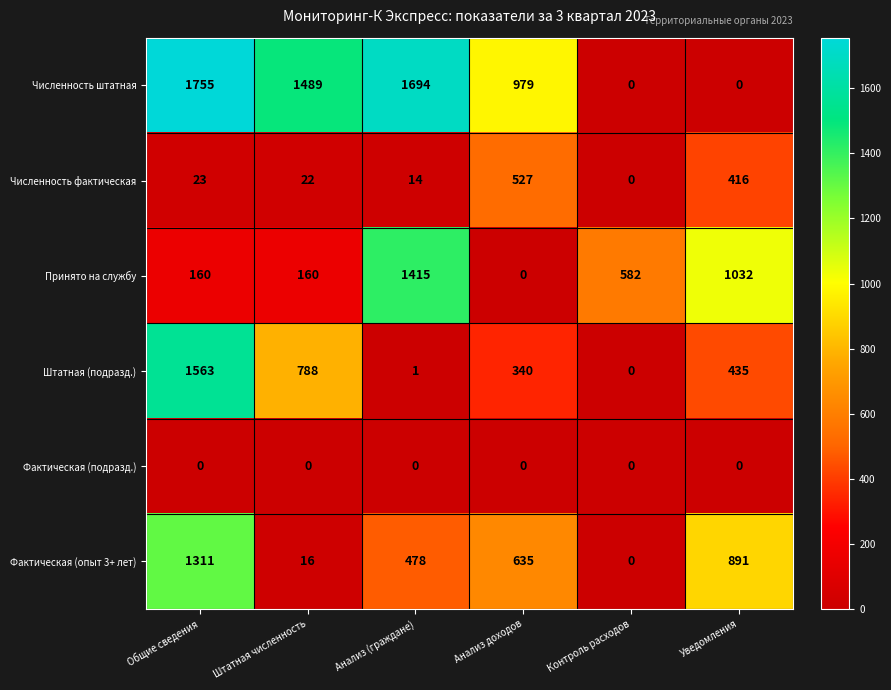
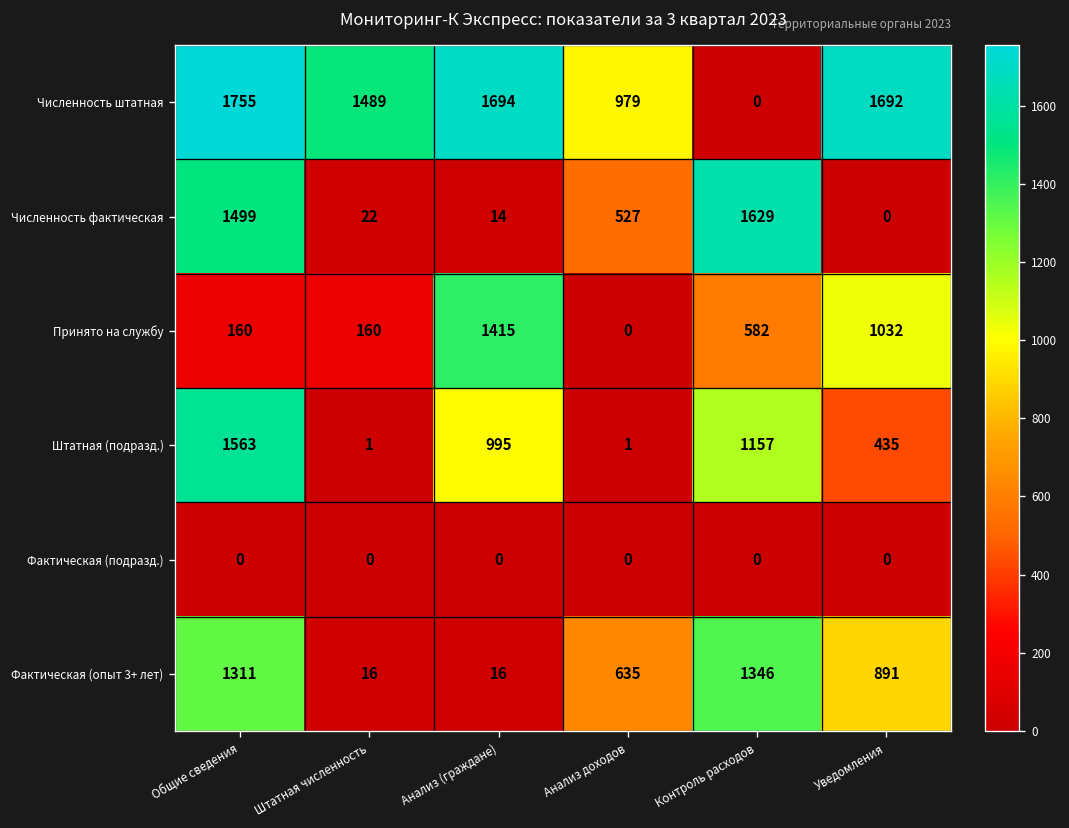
Численность штатная, Уведомления: 0 -> 1692
Численность фактическая, Общие сведения: 23 -> 1499
Численность фактическая, Контроль расходов: 0 -> 1629
Численность фактическая, Уведомления: 416 -> 0
Штатная (подразд.), Штатная численность: 788 -> 1
Штатная (подразд.), Анализ (граждане): 1 -> 995
Штатная (подразд.), Анализ доходов: 340 -> 1
Штатная (подразд.), Контроль расходов: 0 -> 1157
Фактическая (опыт 3+ лет), Анализ (граждане): 478 -> 16
Фактическая (опыт 3+ лет), Контроль расходов: 0 -> 1346
